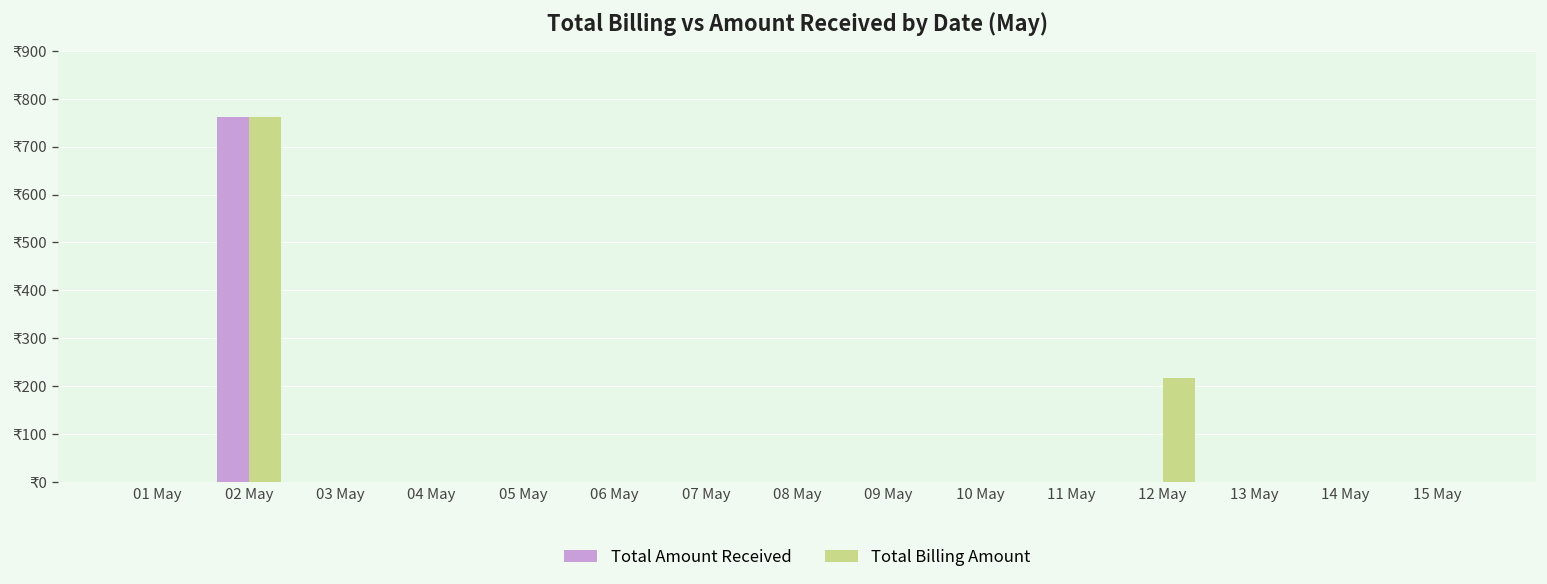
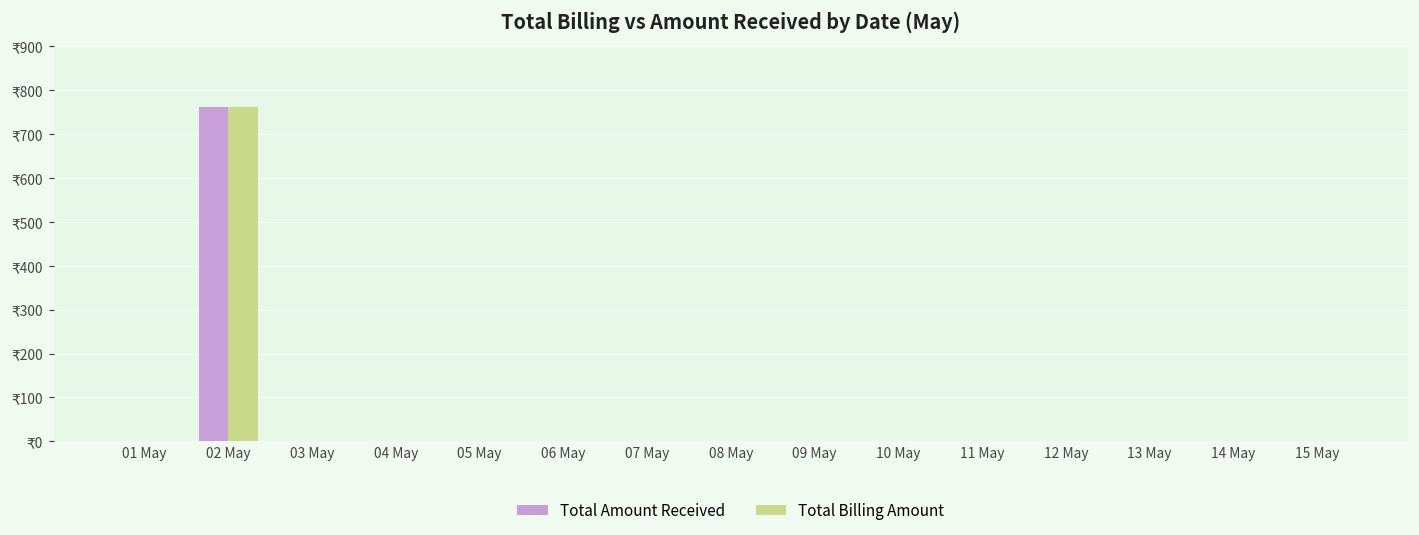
Total Billing Amount, 12 May: ₹220 -> ₹0
